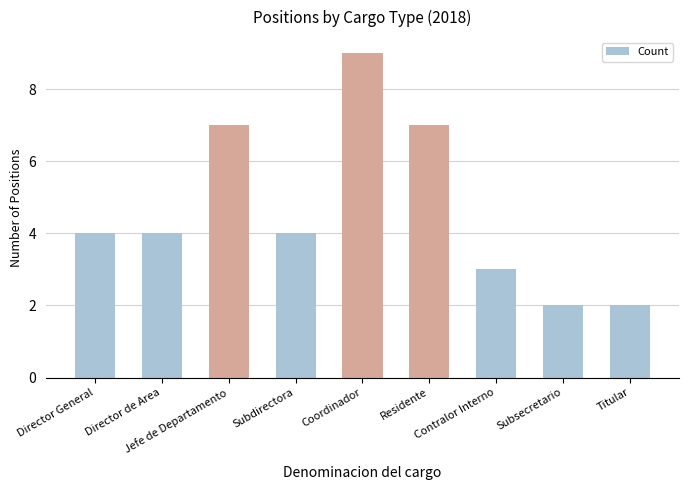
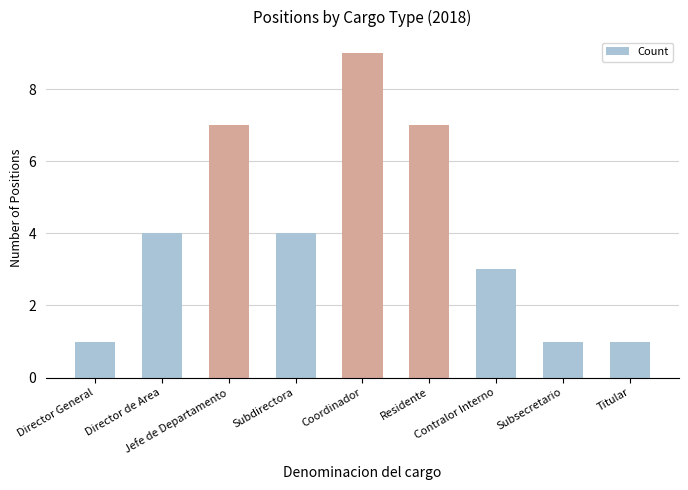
Director General: 4 -> 1
Subsecretario: 2 -> 1
Titular: 2 -> 1
